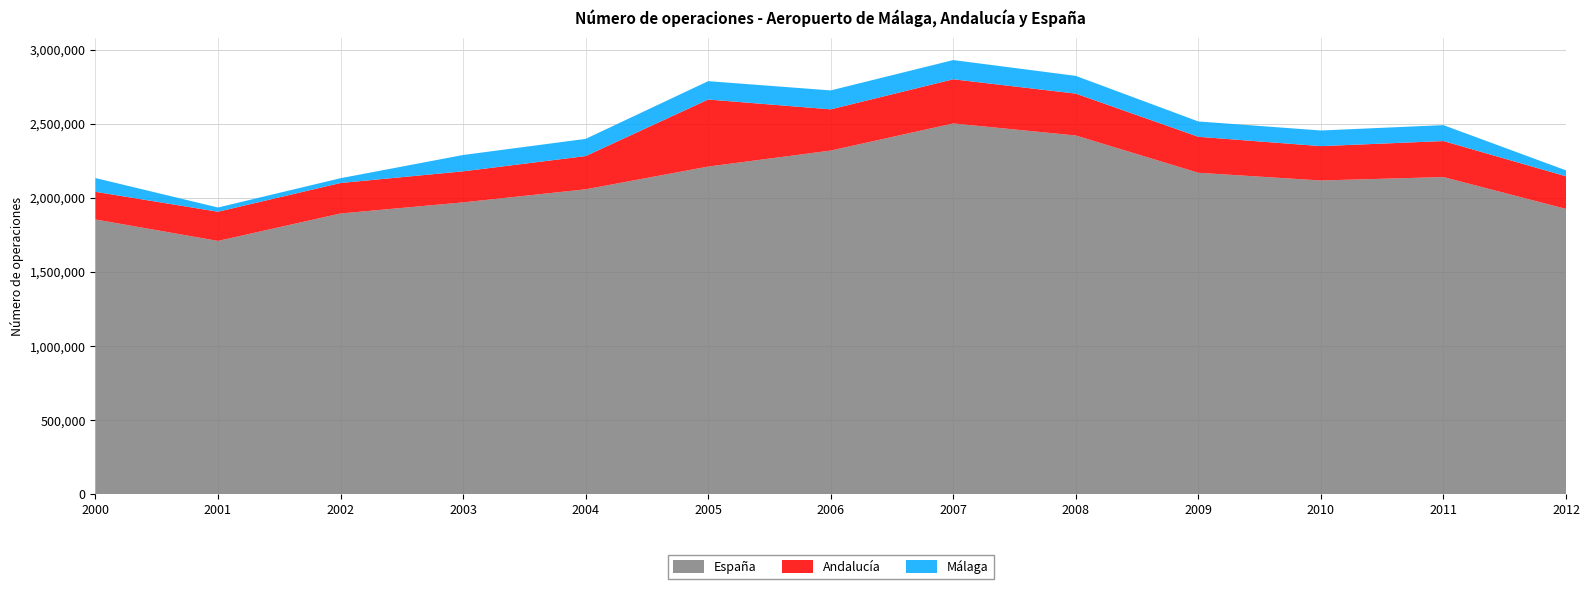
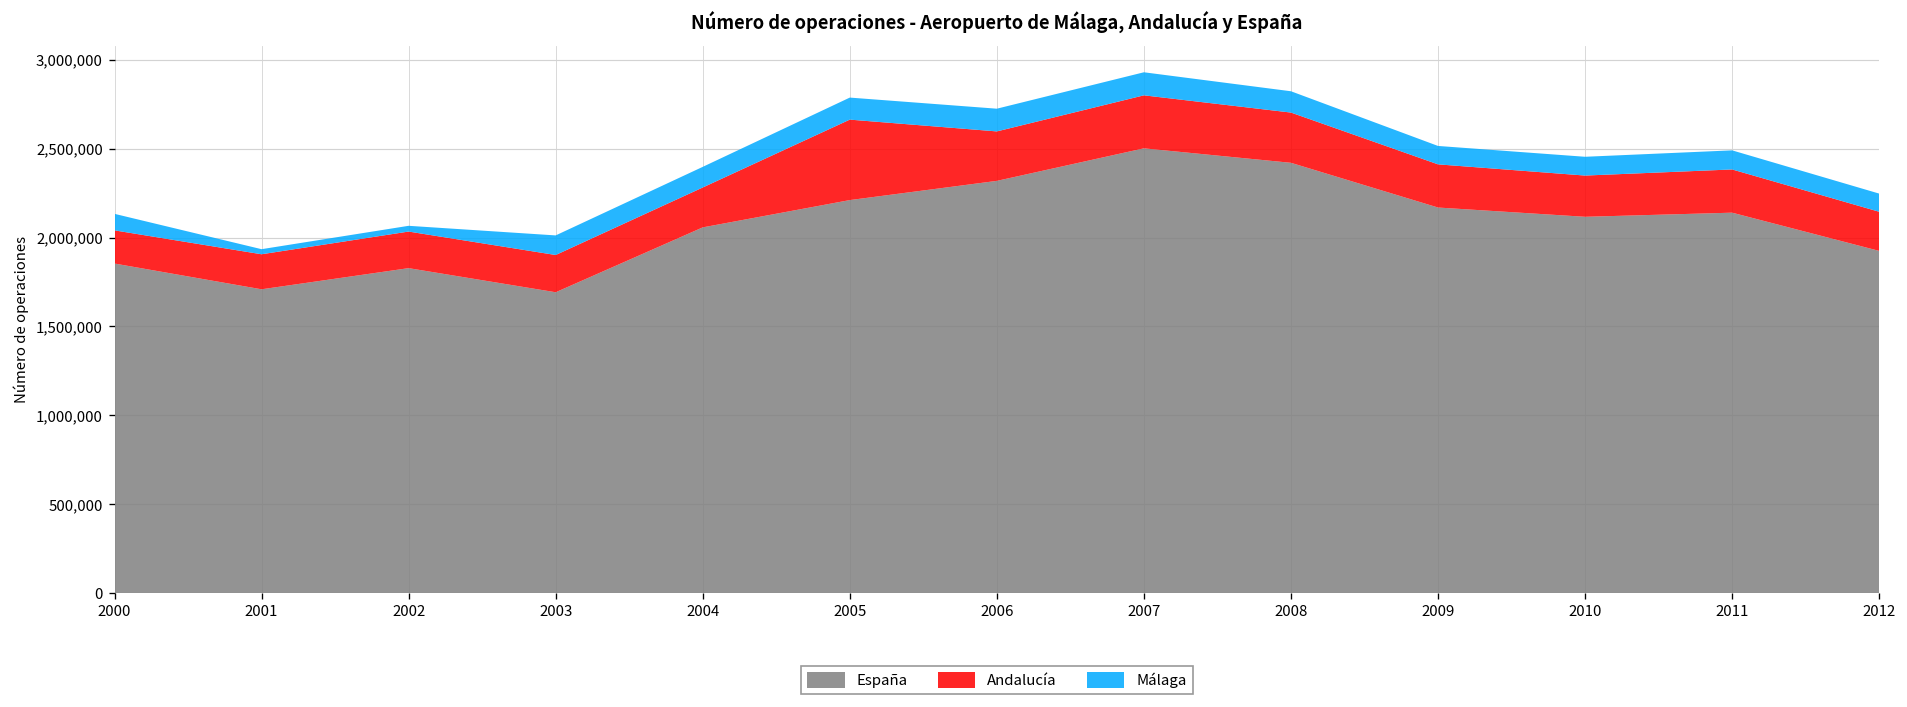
España, 2002: 1,890,000 -> 1,830,000
España, 2003: 1,970,000 -> 1,690,000
Málaga, 2012: 40,000 -> 100,000
